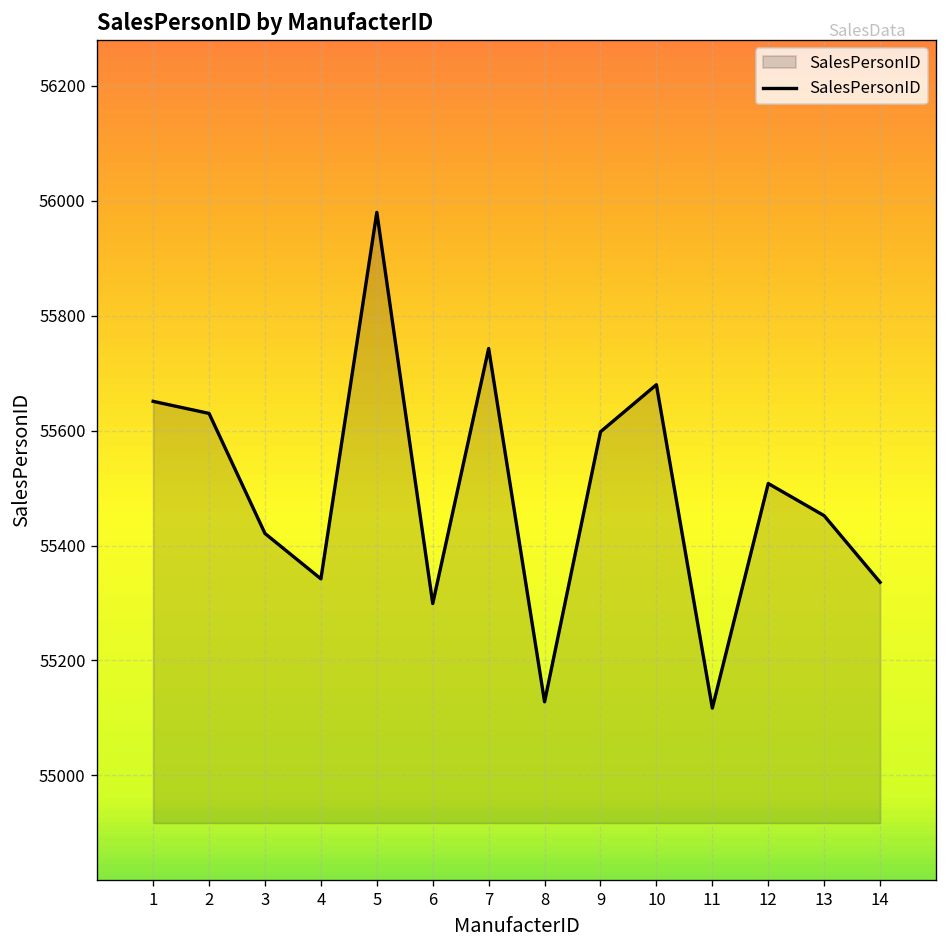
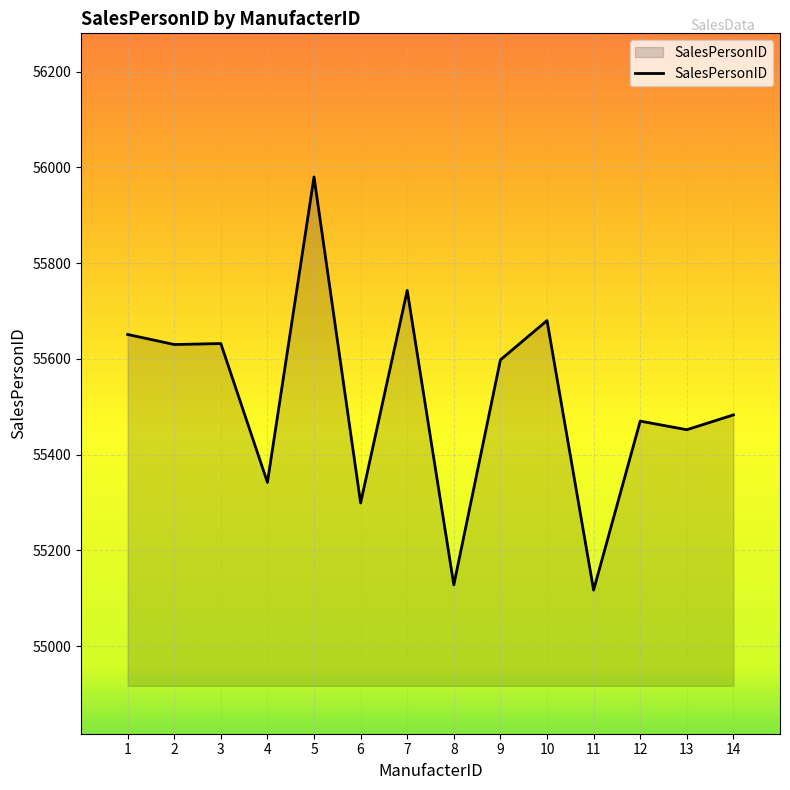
3: 55420 -> 55630
12: 55510 -> 55470
14: 55340 -> 55480
